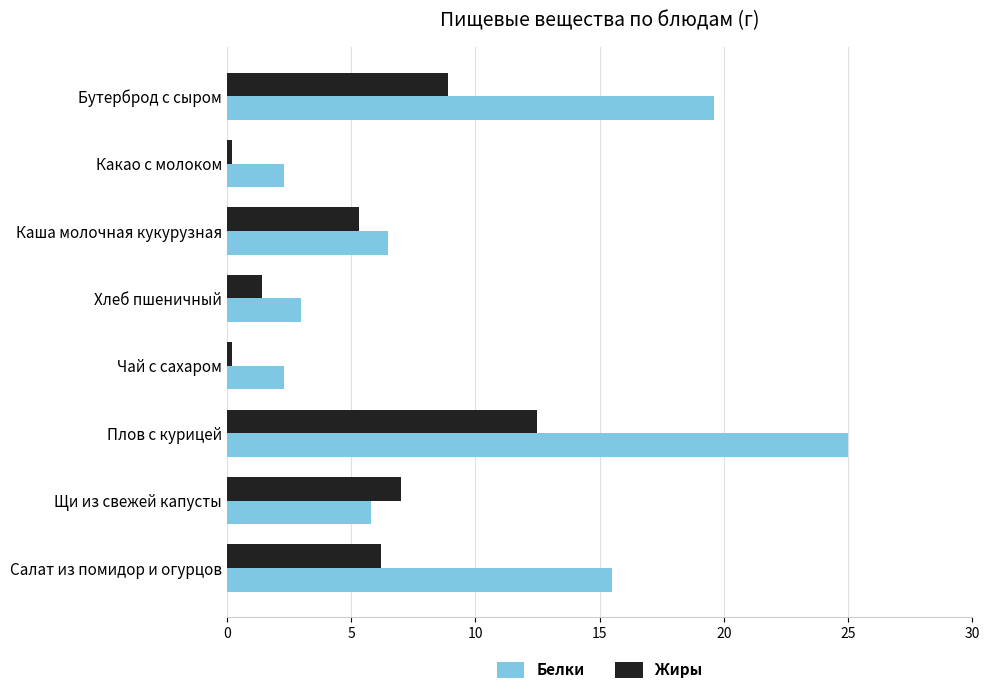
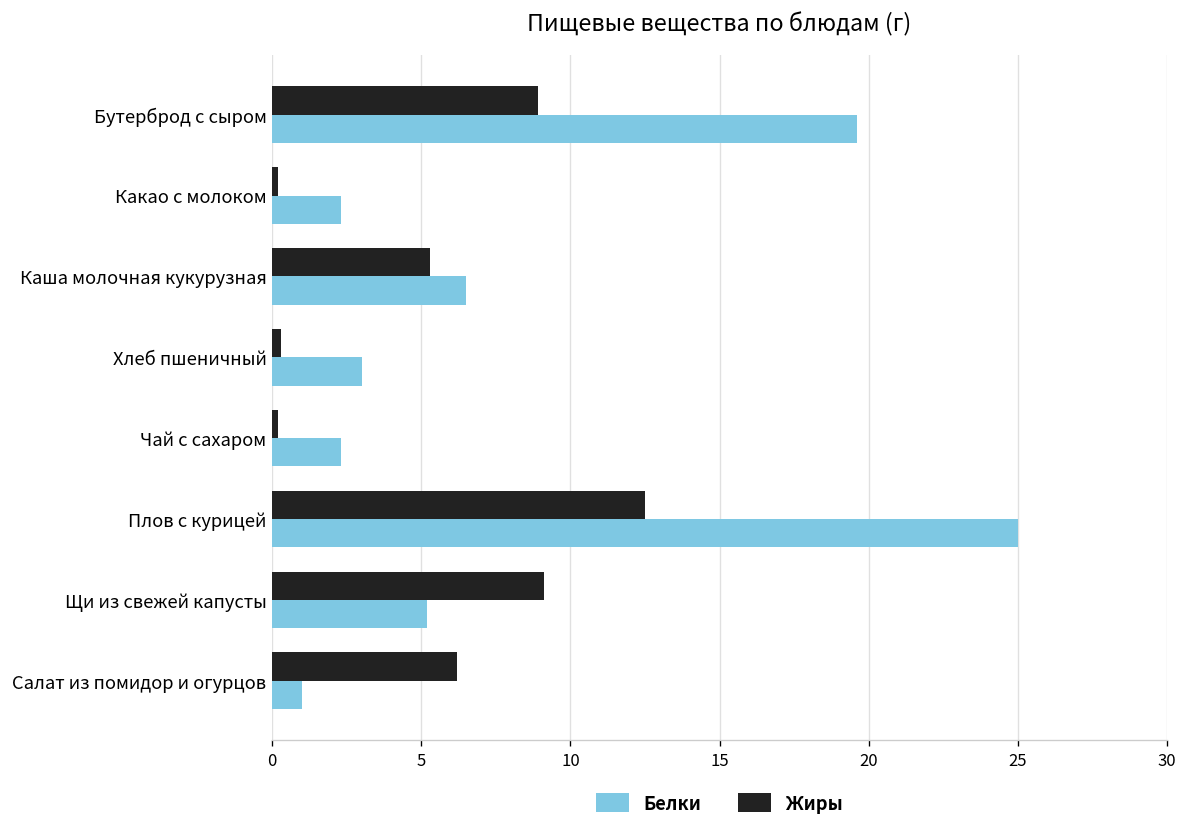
Жиры, Хлеб пшеничный: 1.4 -> 0.3
Жиры, Щи из свежей капусты: 7.0 -> 9.1
Белки, Щи из свежей капусты: 5.8 -> 5.2
Белки, Салат из помидор и огурцов: 15.5 -> 1.0
